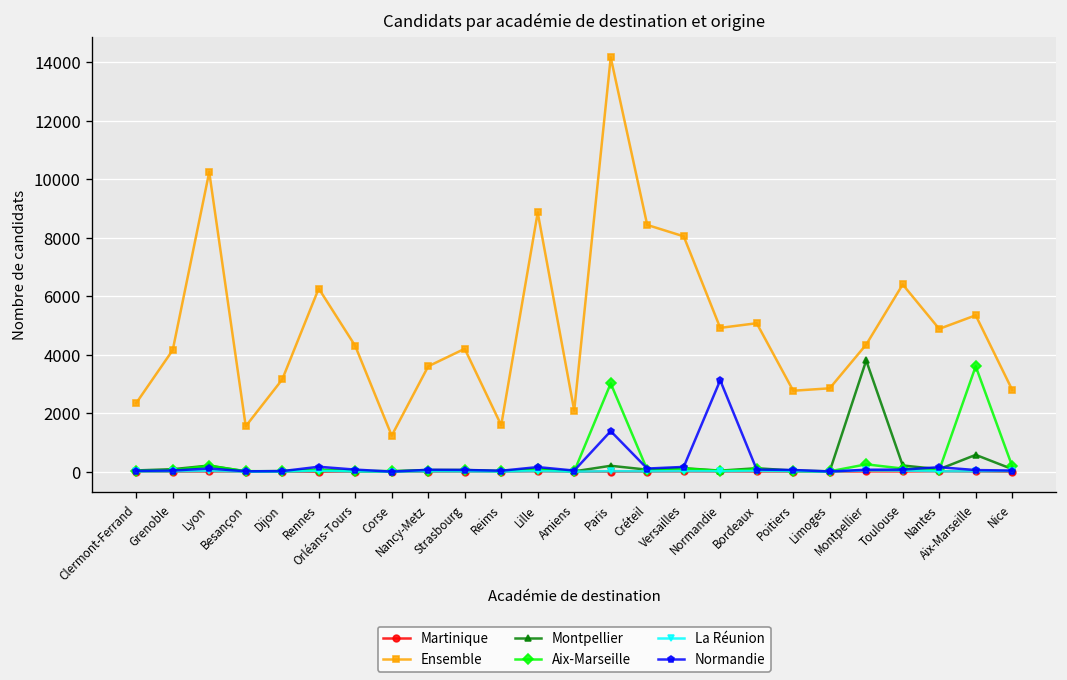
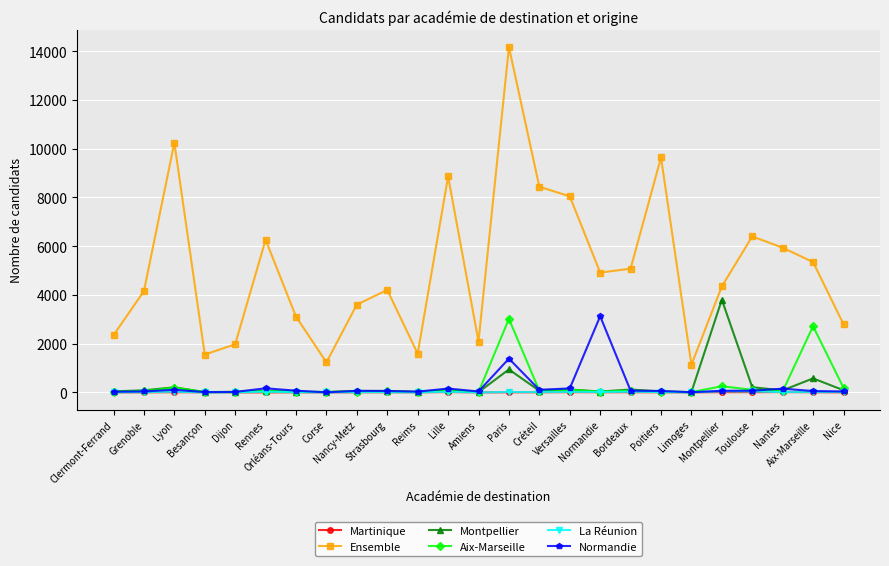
Ensemble, Dijon: 3200 -> 2000
Ensemble, Orléans-Tours: 4300 -> 3100
Montpellier, Paris: 200 -> 900
Ensemble, Poitiers: 2800 -> 9600
Ensemble, Limoges: 2900 -> 1100
Ensemble, Nantes: 4900 -> 5900
Aix-Marseille, Aix-Marseille: 3600 -> 2700
